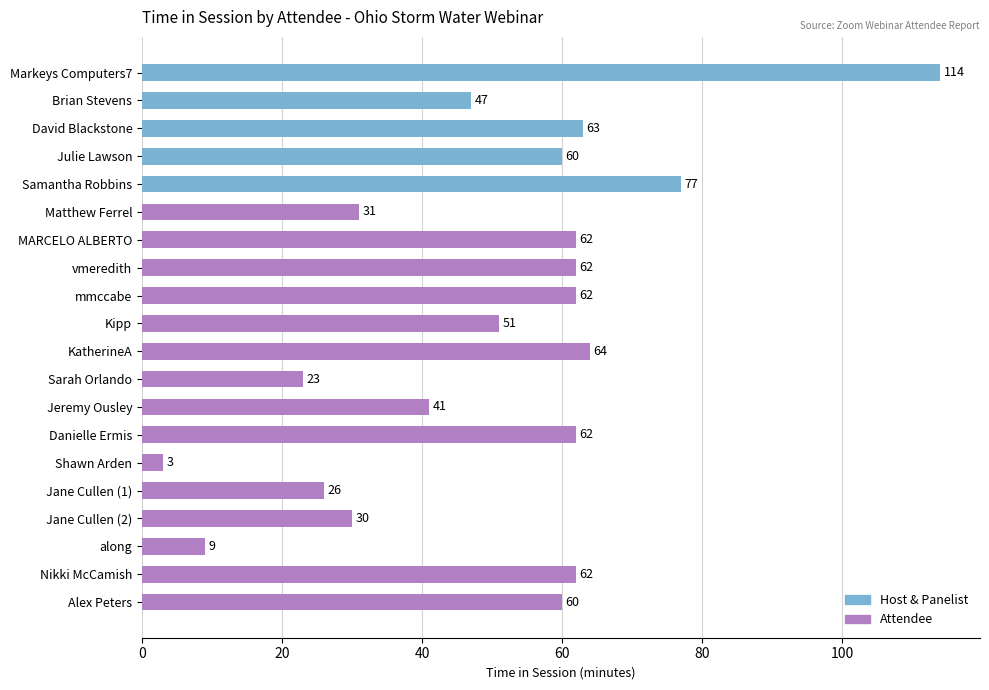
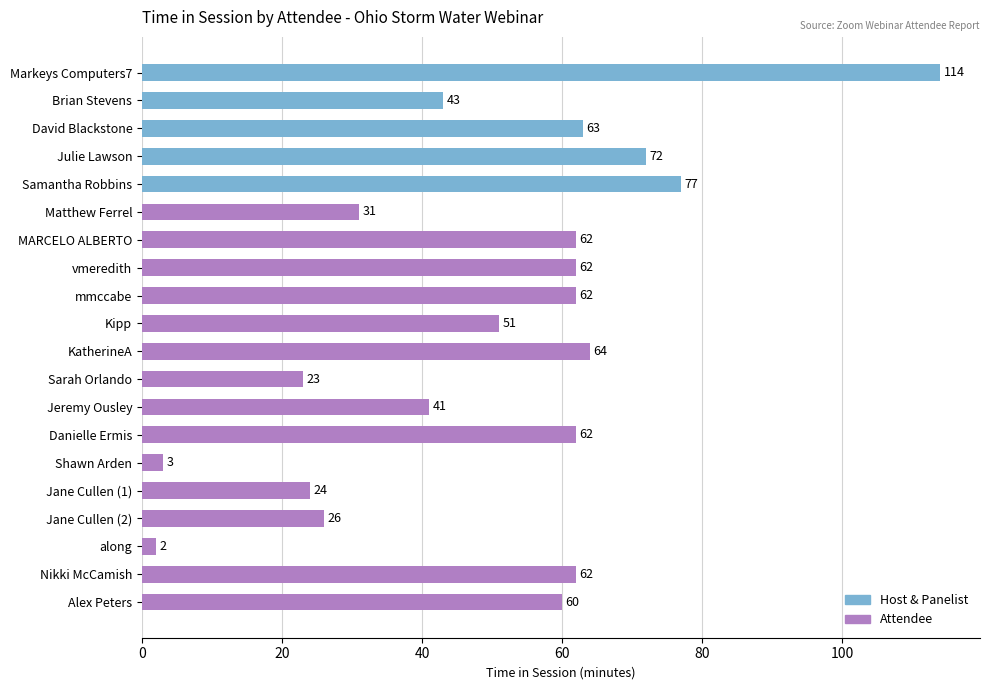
Brian Stevens: 47 -> 43
Julie Lawson: 60 -> 72
Jane Cullen (1): 26 -> 24
Jane Cullen (2): 30 -> 26
along: 9 -> 2
